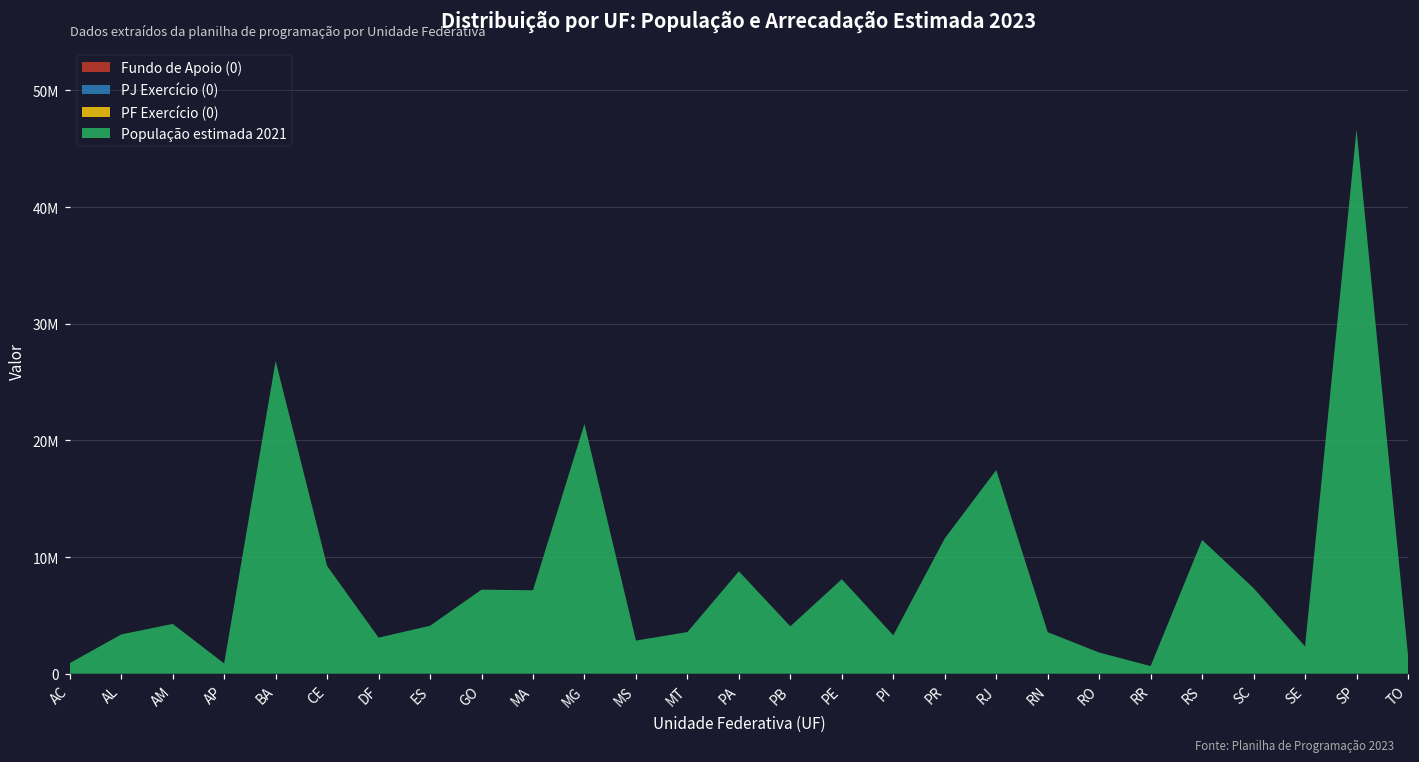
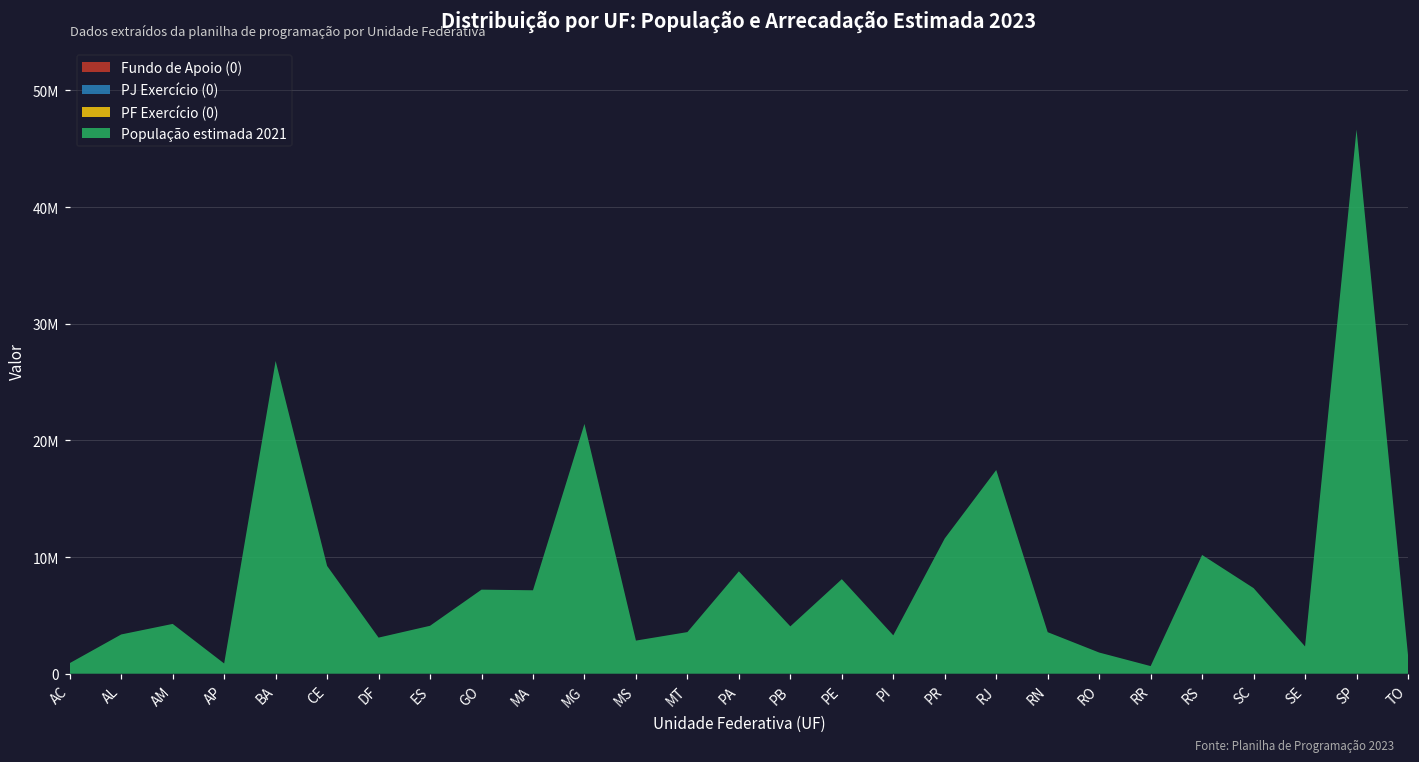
População estimada 2021, RS: 11500000 -> 10200000
